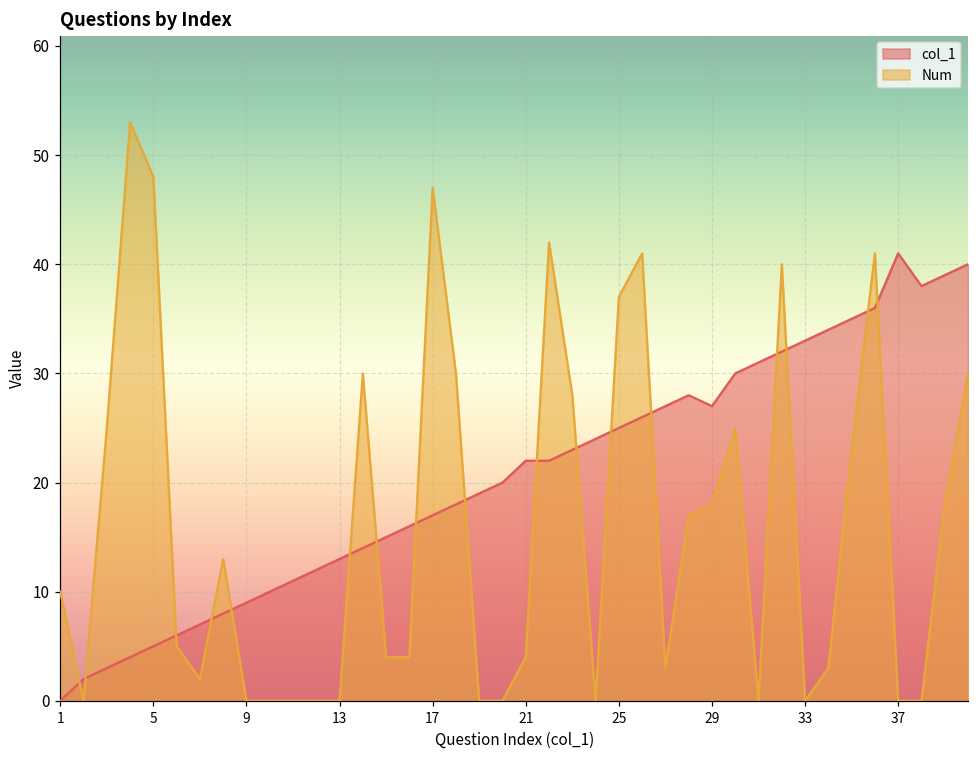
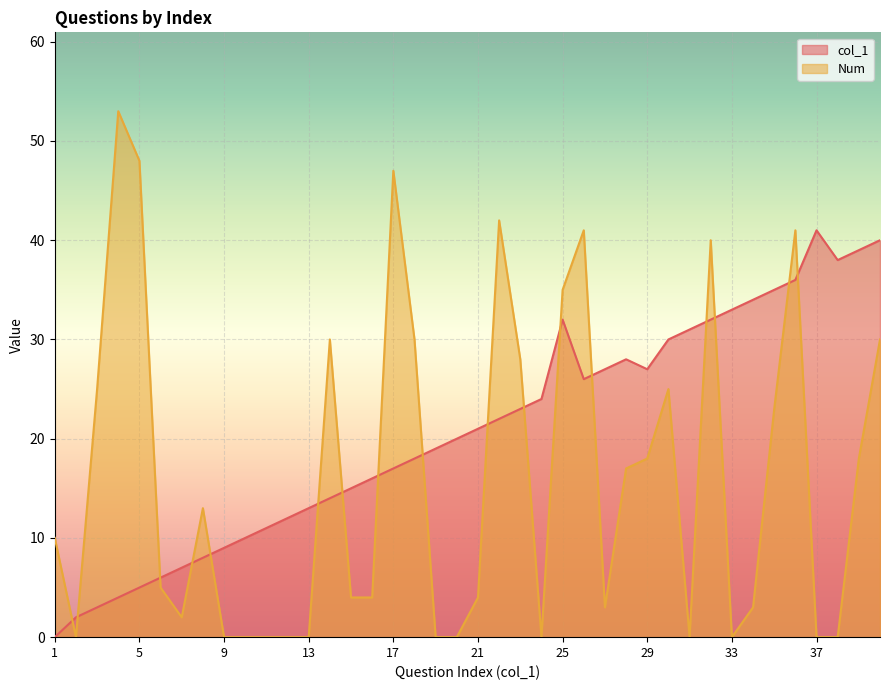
col_1, 21: 22 -> 21
col_1, 25: 25 -> 32
Num, 25: 37 -> 35
